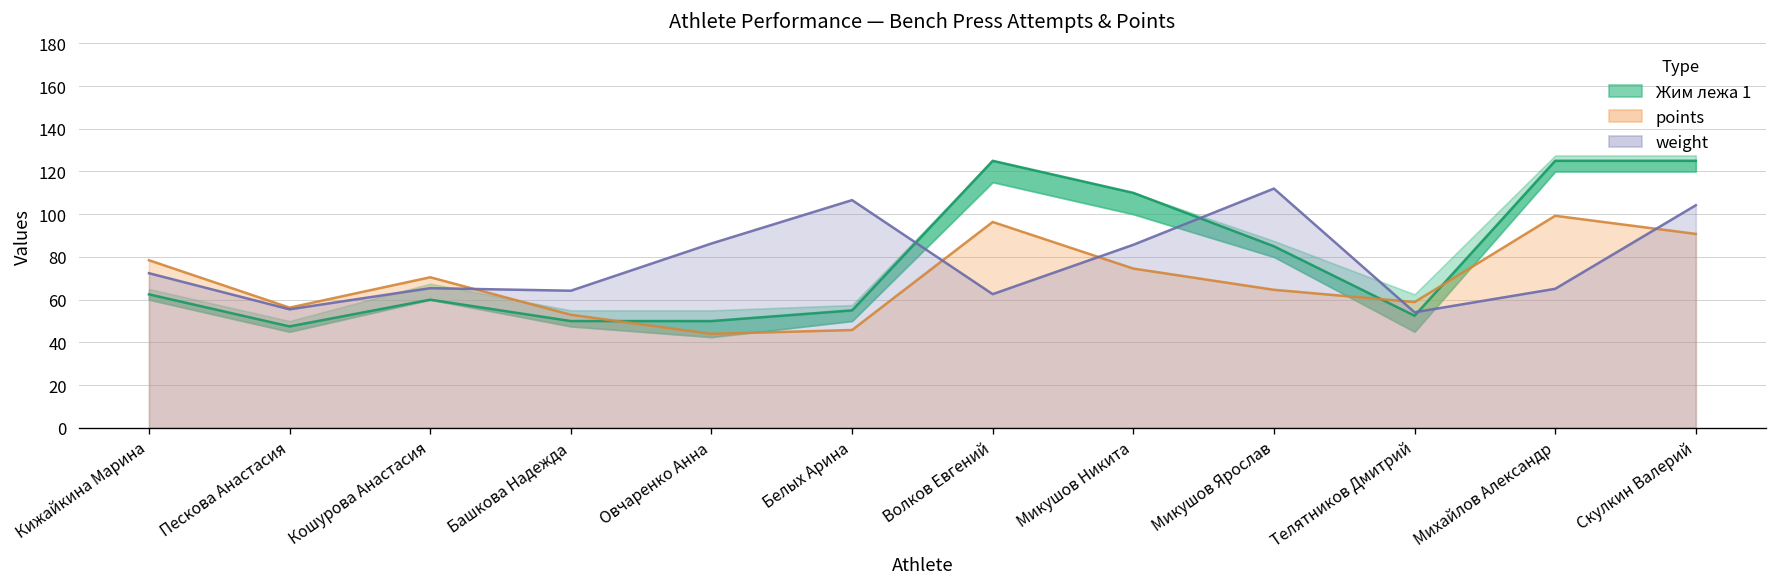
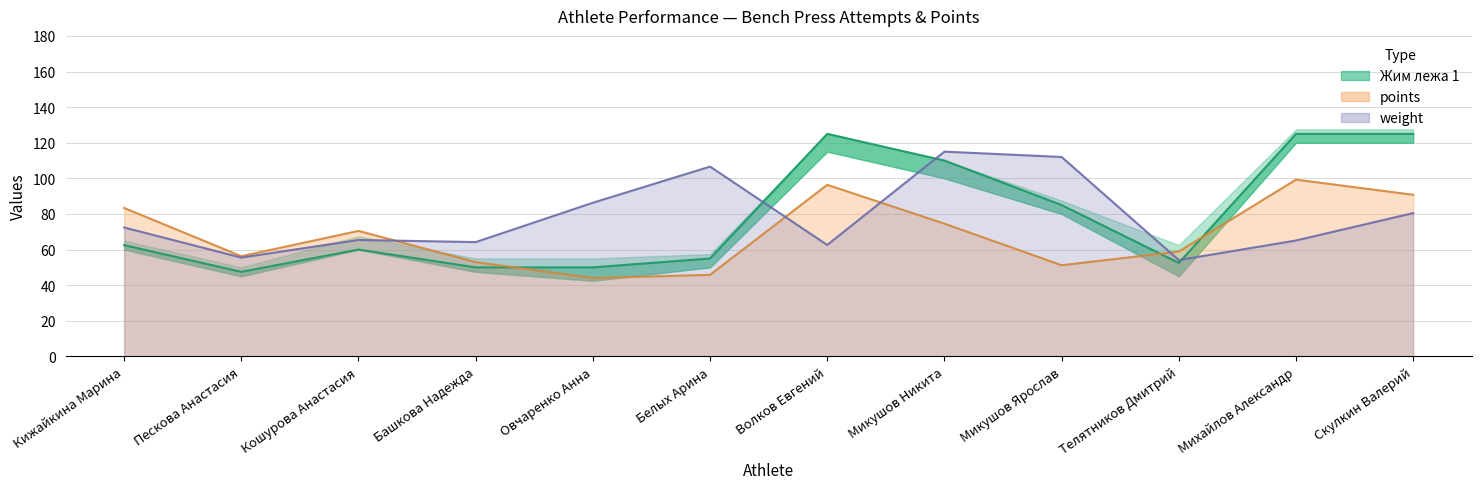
points, Кижайкина Марина: 78 -> 83
weight, Микушов Никита: 86 -> 115
points, Микушов Ярослав: 65 -> 51
weight, Скулкин Валерий: 104 -> 81
